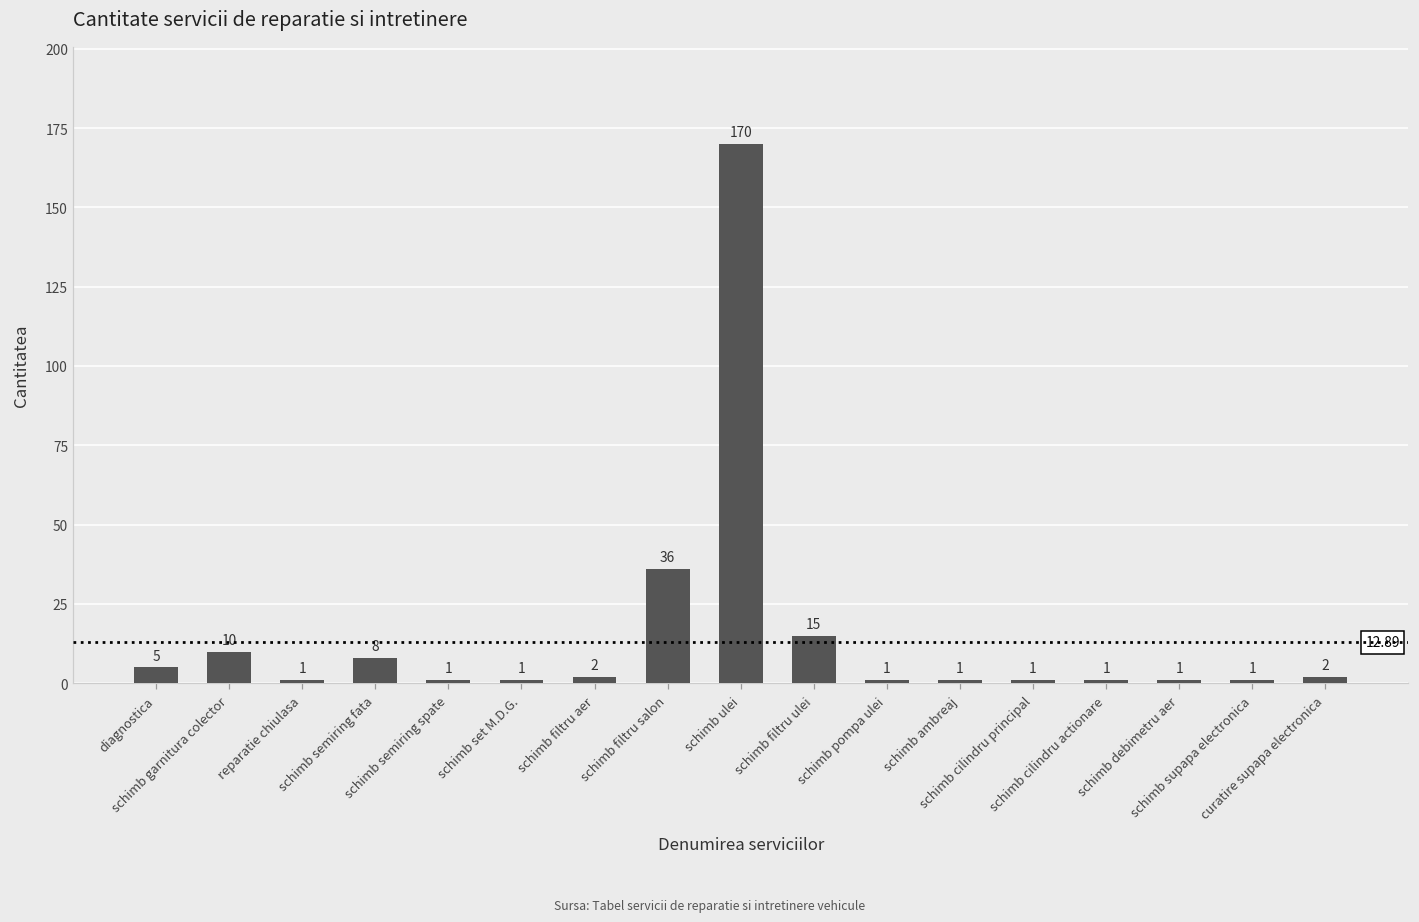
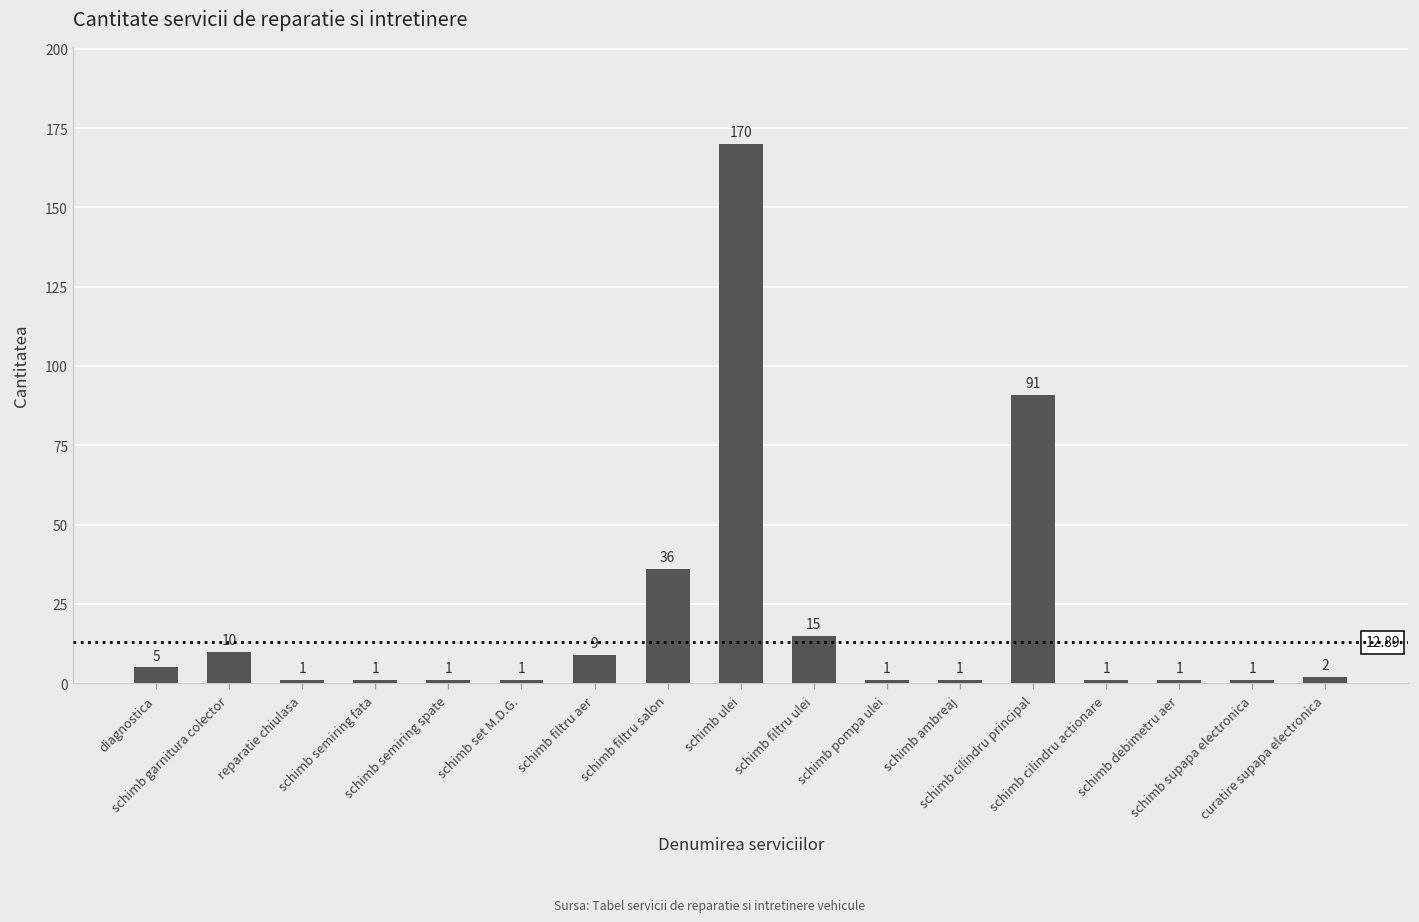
schimb semiring fata: 8 -> 1
schimb filtru aer: 2 -> 9
schimb cilindru principal: 1 -> 91
